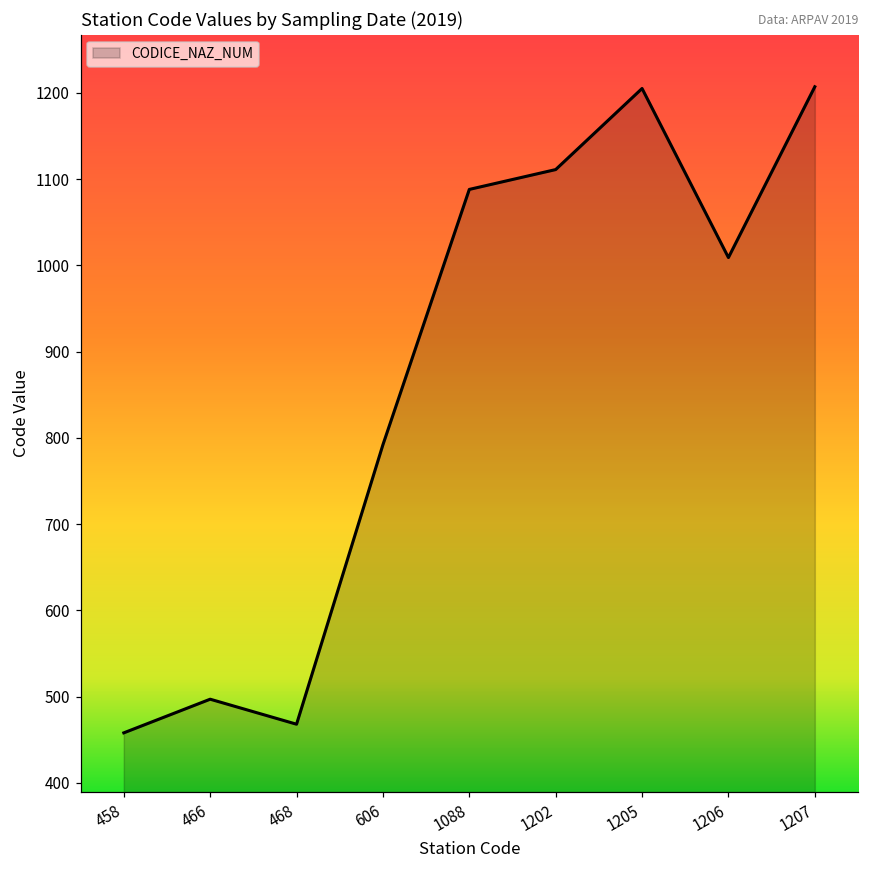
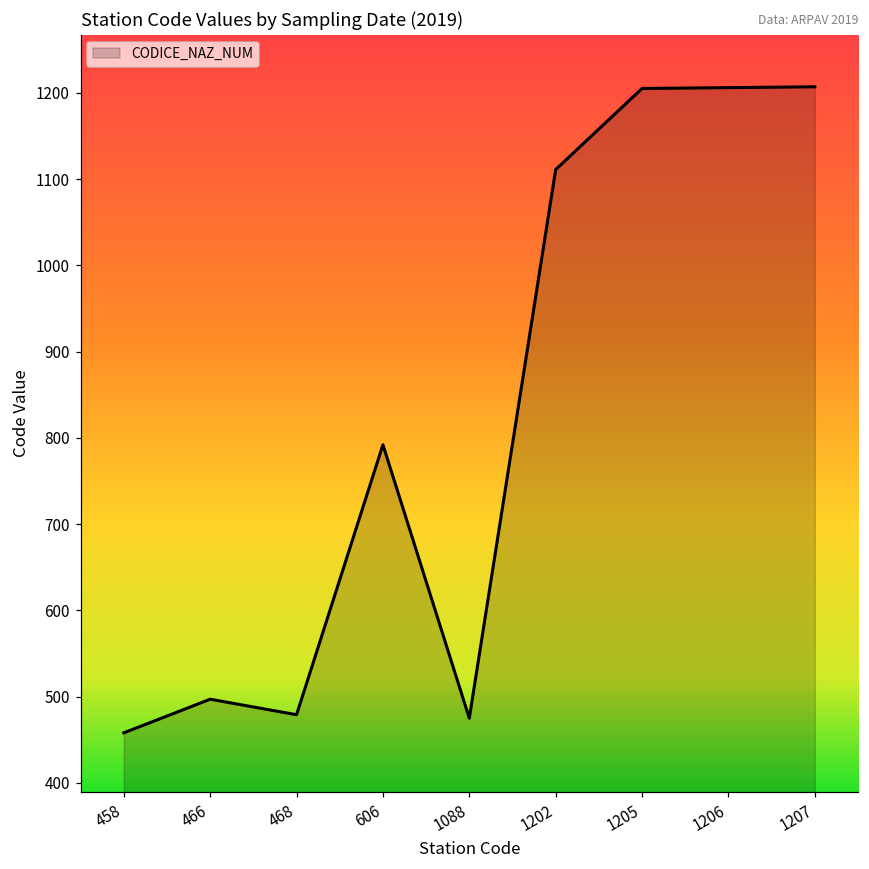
468: 470 -> 480
1088: 1090 -> 480
1206: 1010 -> 1210
